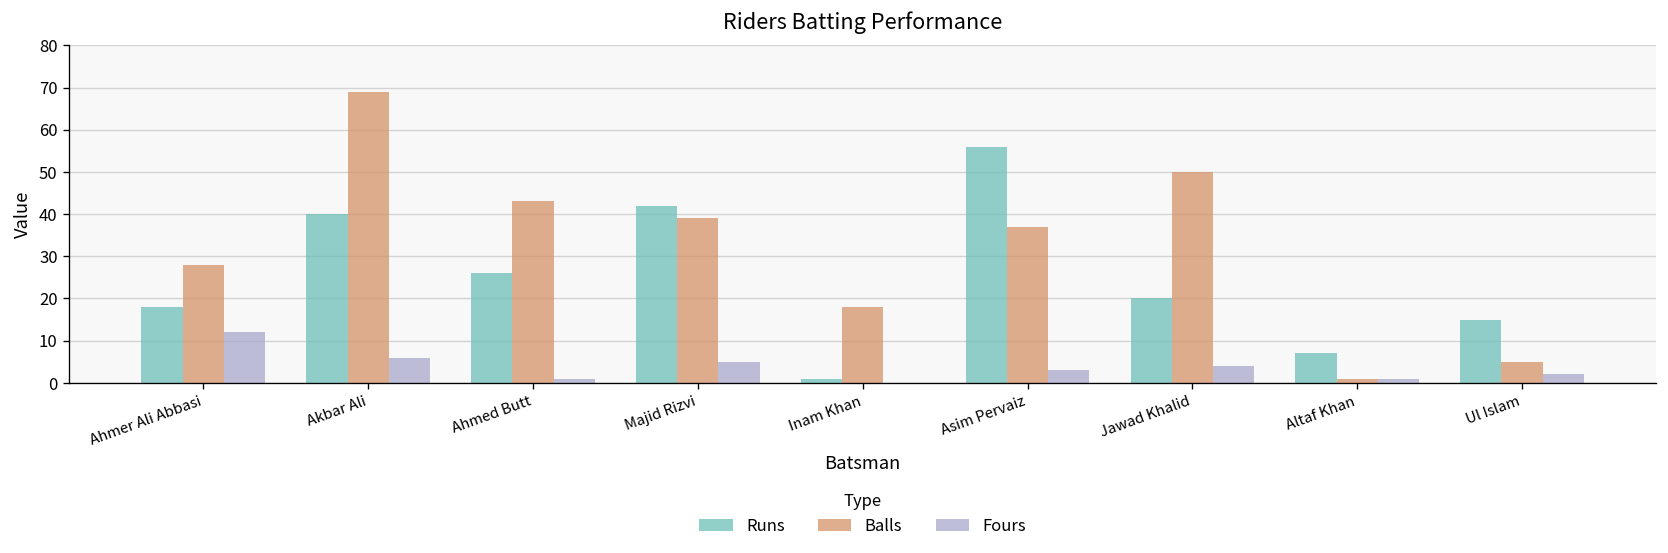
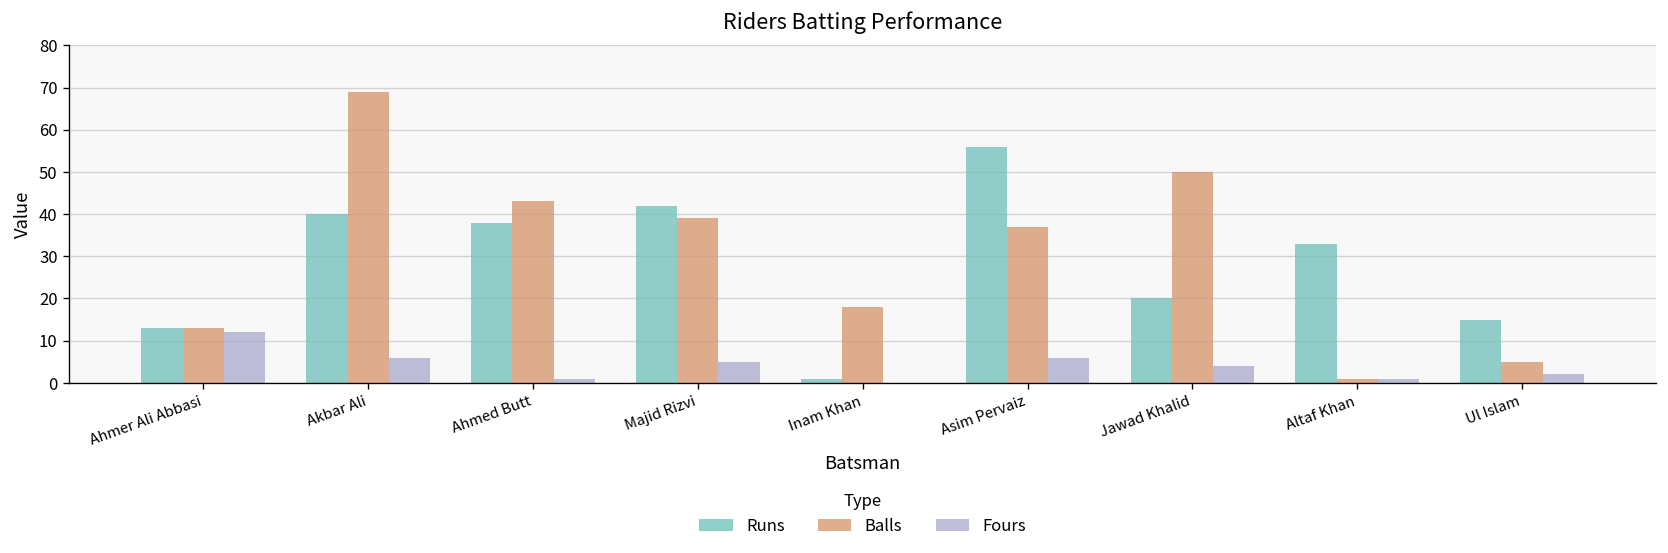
Runs, Ahmer Ali Abbasi: 18 -> 13
Balls, Ahmer Ali Abbasi: 28 -> 13
Runs, Ahmed Butt: 26 -> 38
Fours, Asim Pervaiz: 3 -> 6
Runs, Altaf Khan: 7 -> 33
